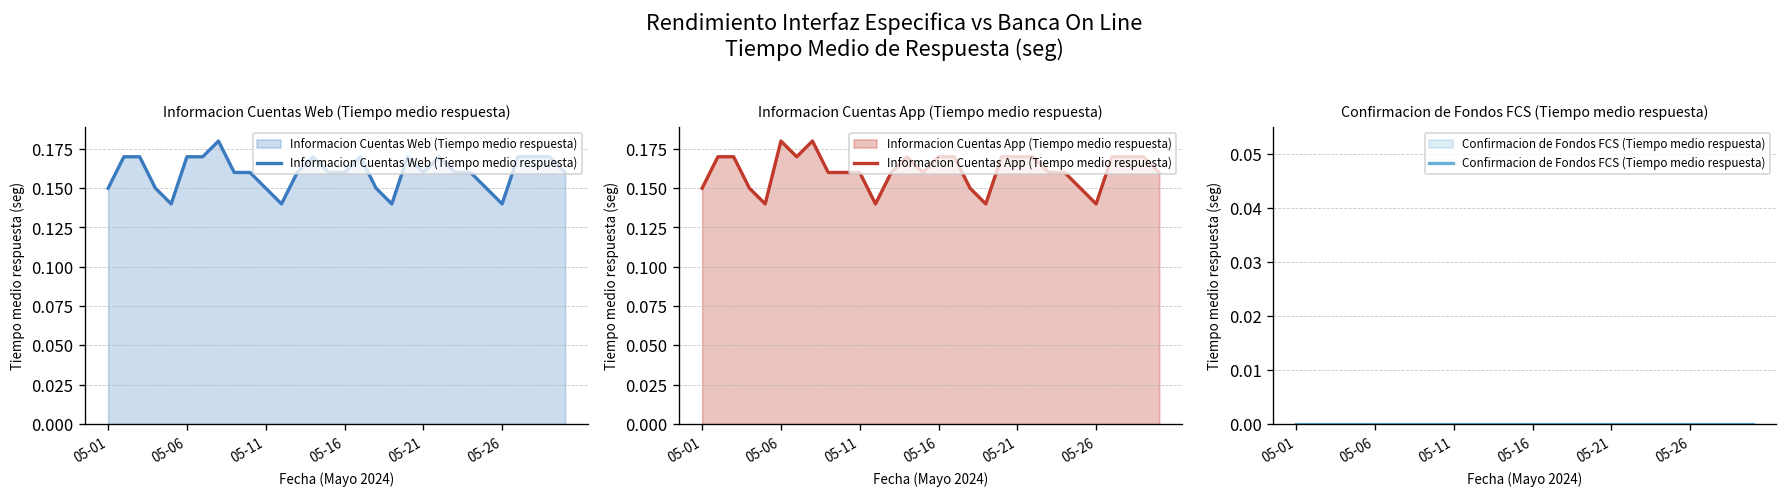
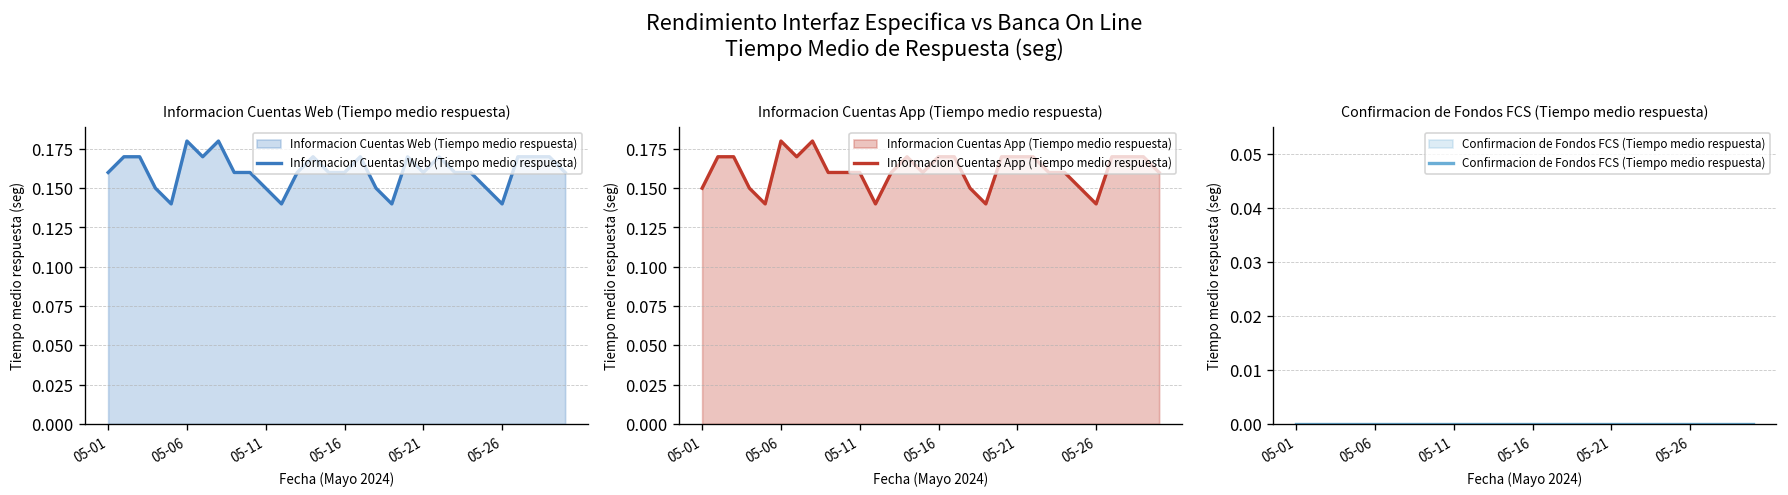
Informacion Cuentas Web (Tiempo medio respuesta), 05-01: 0.15 -> 0.16
Informacion Cuentas Web (Tiempo medio respuesta), 05-06: 0.17 -> 0.18
